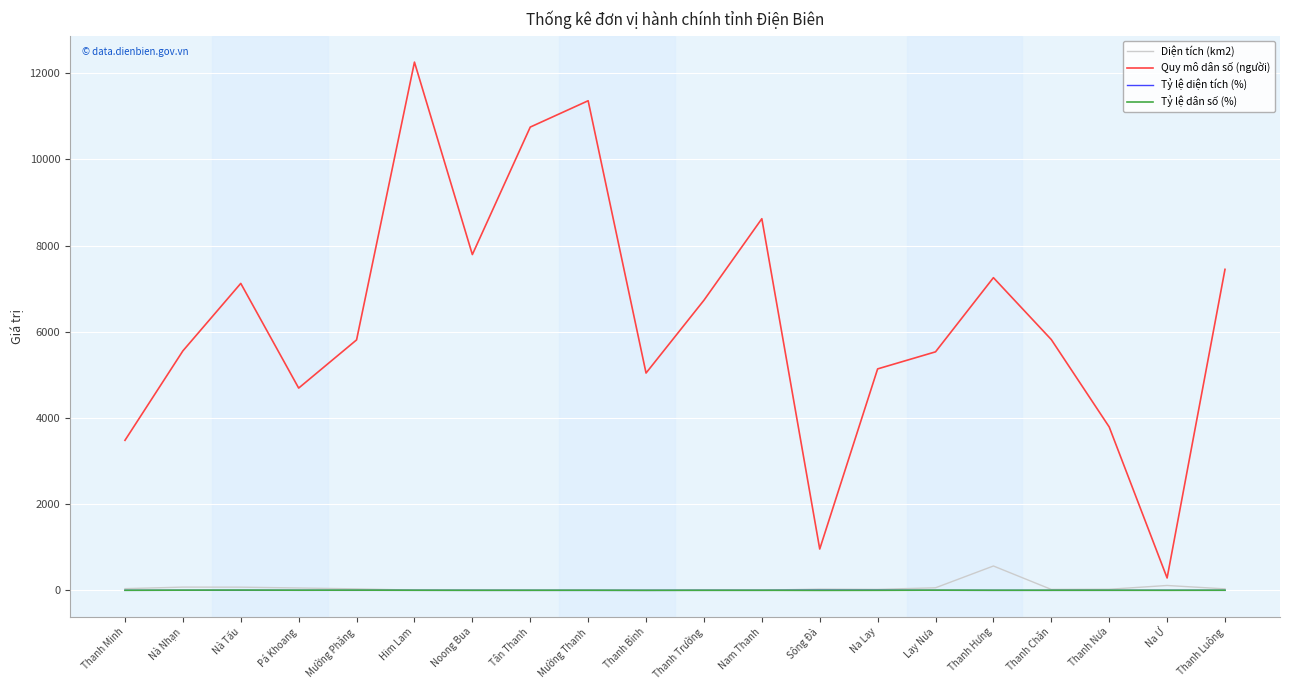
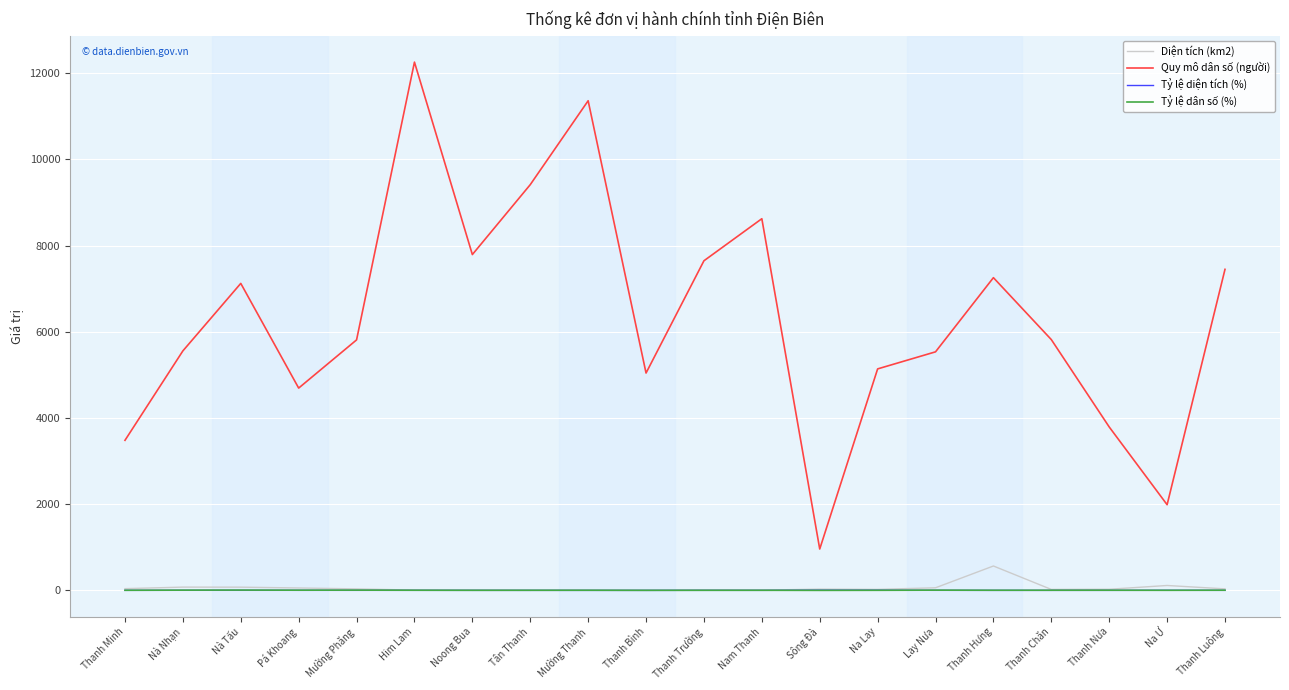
Quy mô dân số (người), Tân Thanh: 10800 -> 9400
Quy mô dân số (người), Thanh Trường: 6700 -> 7600
Quy mô dân số (người), Na Ư: 300 -> 2000
